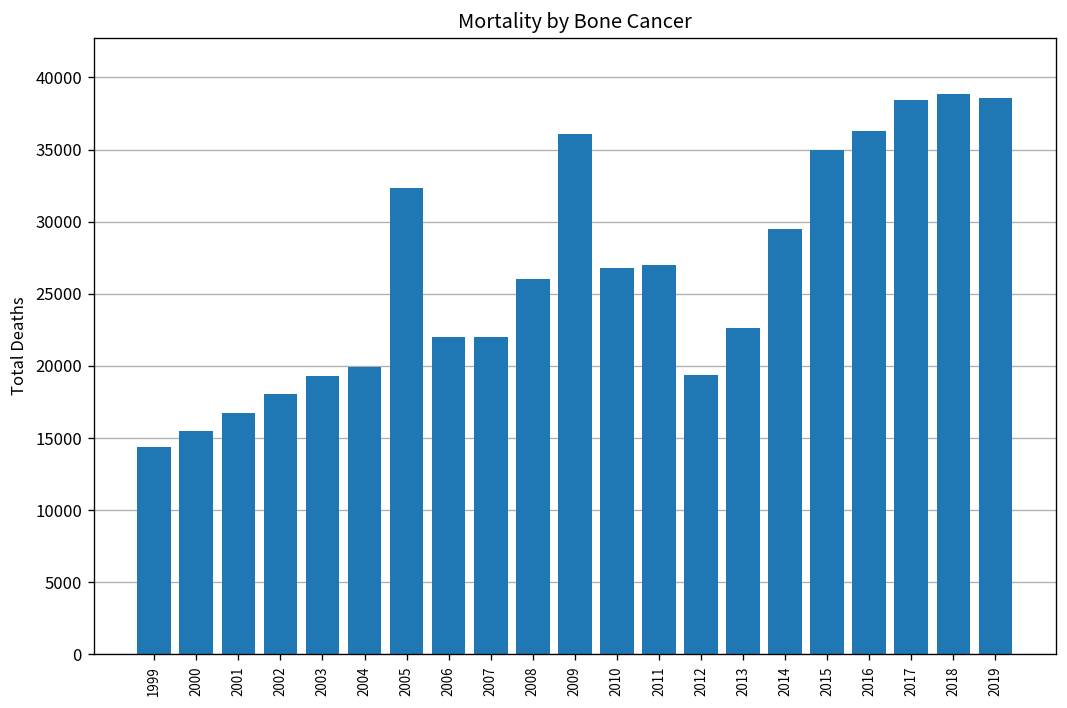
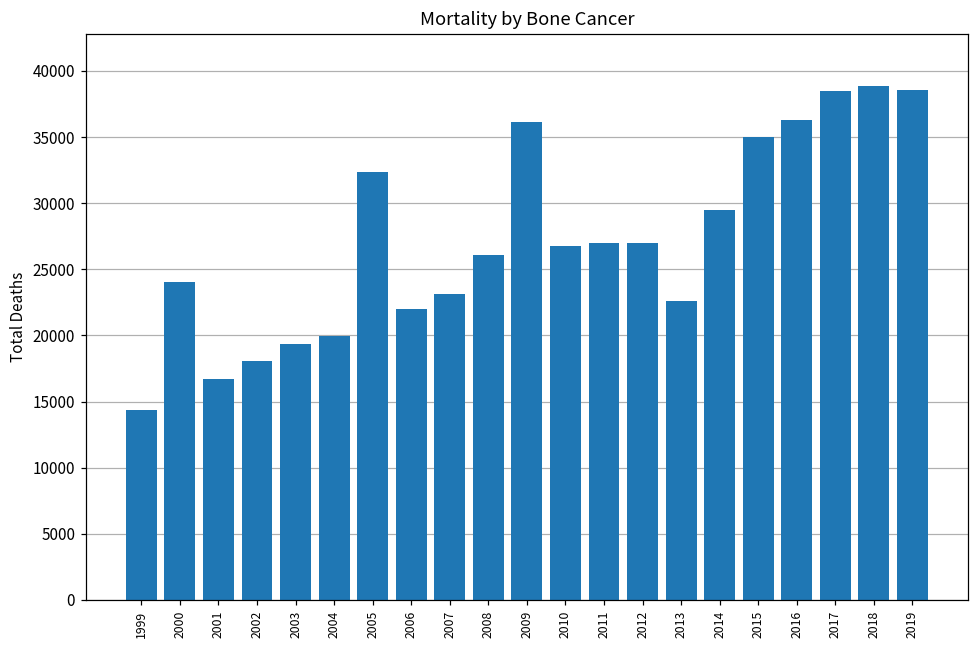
2000: 15500 -> 24000
2007: 22000 -> 23100
2012: 19400 -> 27000
